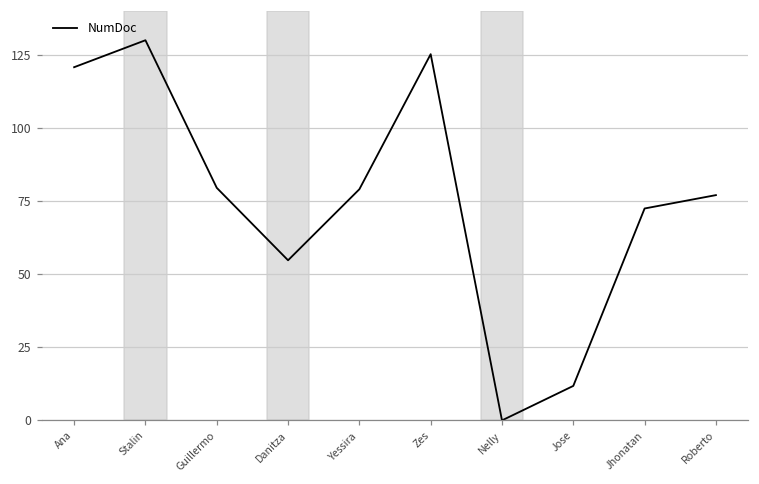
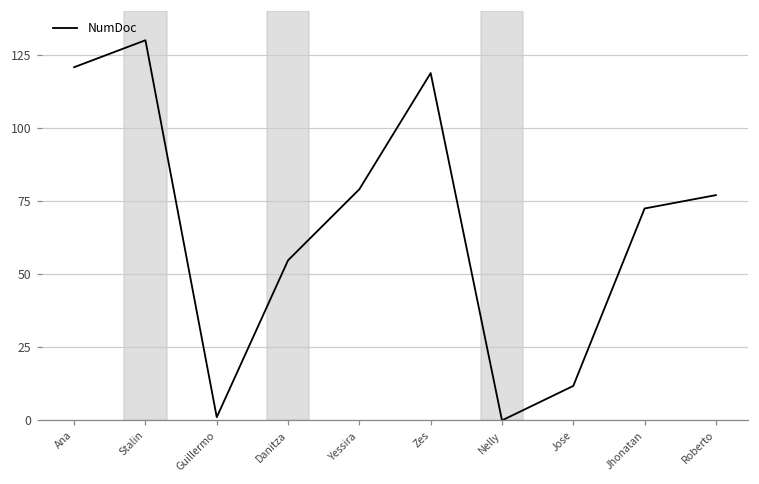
Guillermo: 80 -> 1
Zes: 125 -> 119
